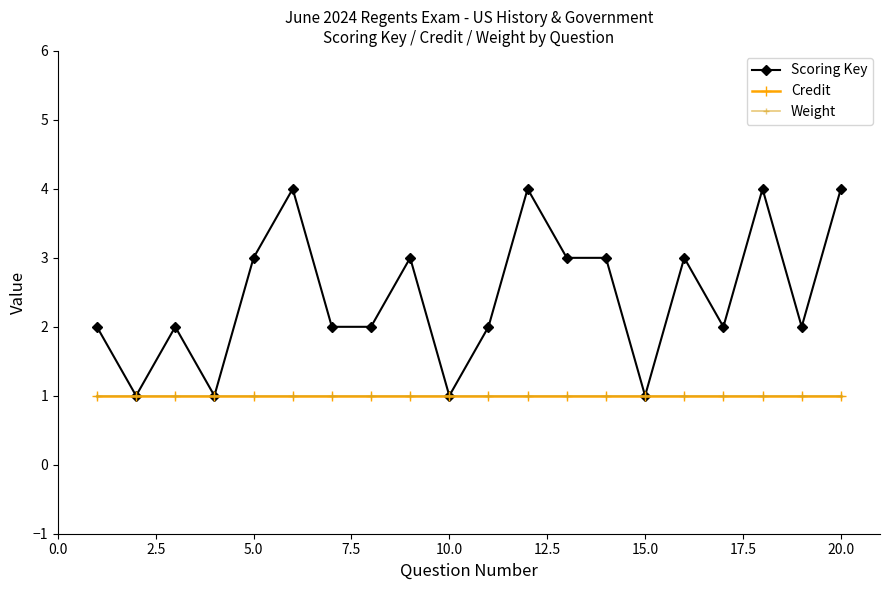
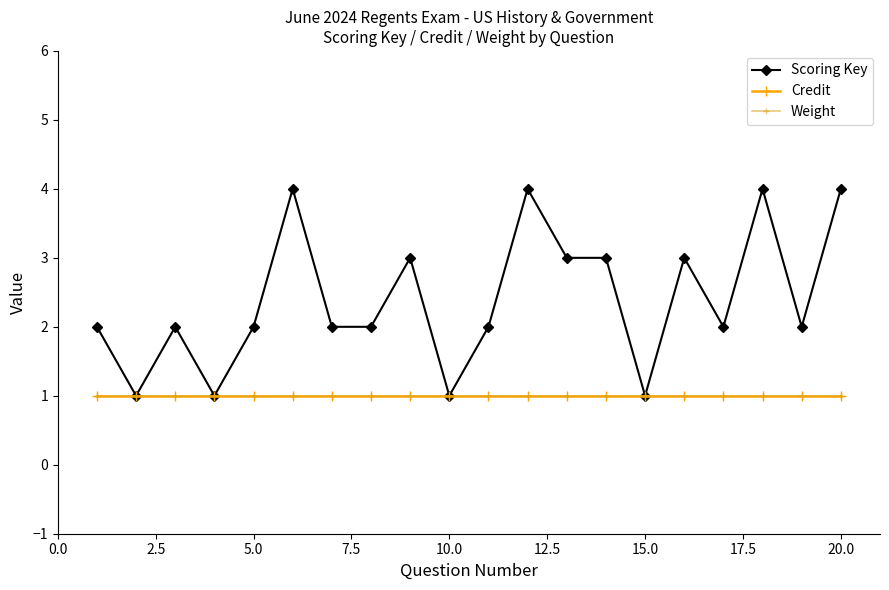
Scoring Key, 5.0: 3 -> 2
